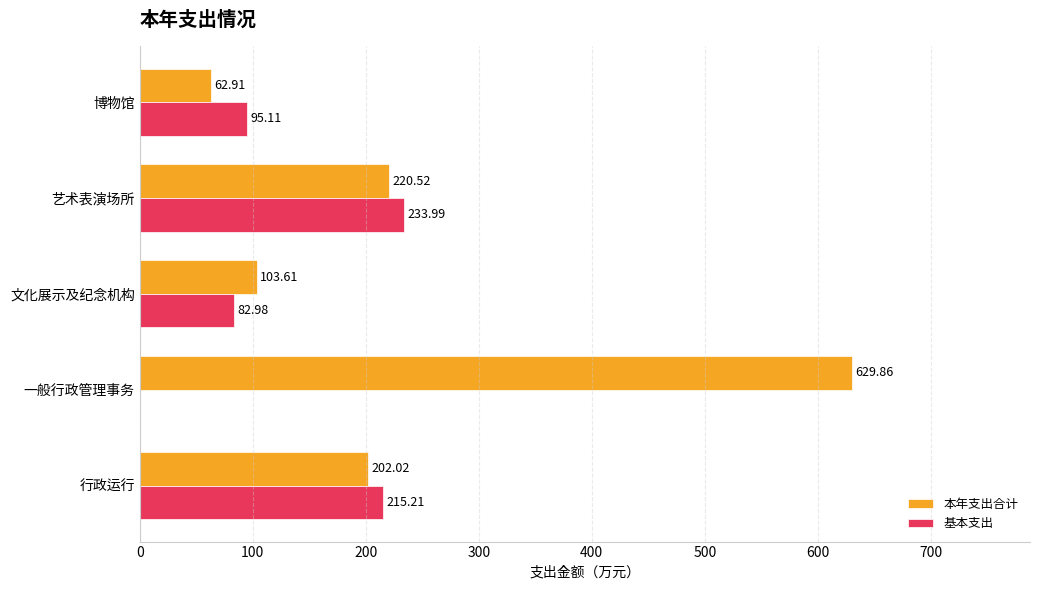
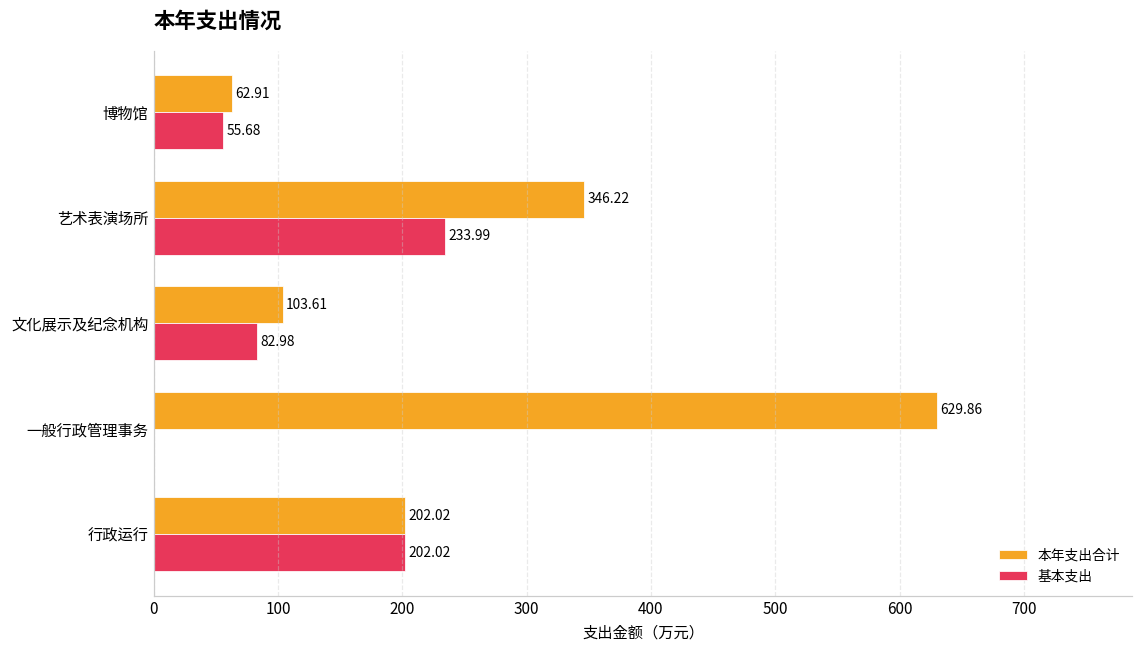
基本支出, 博物馆: 95.11 -> 55.68
本年支出合计, 艺术表演场所: 220.52 -> 346.22
基本支出, 行政运行: 215.21 -> 202.02
